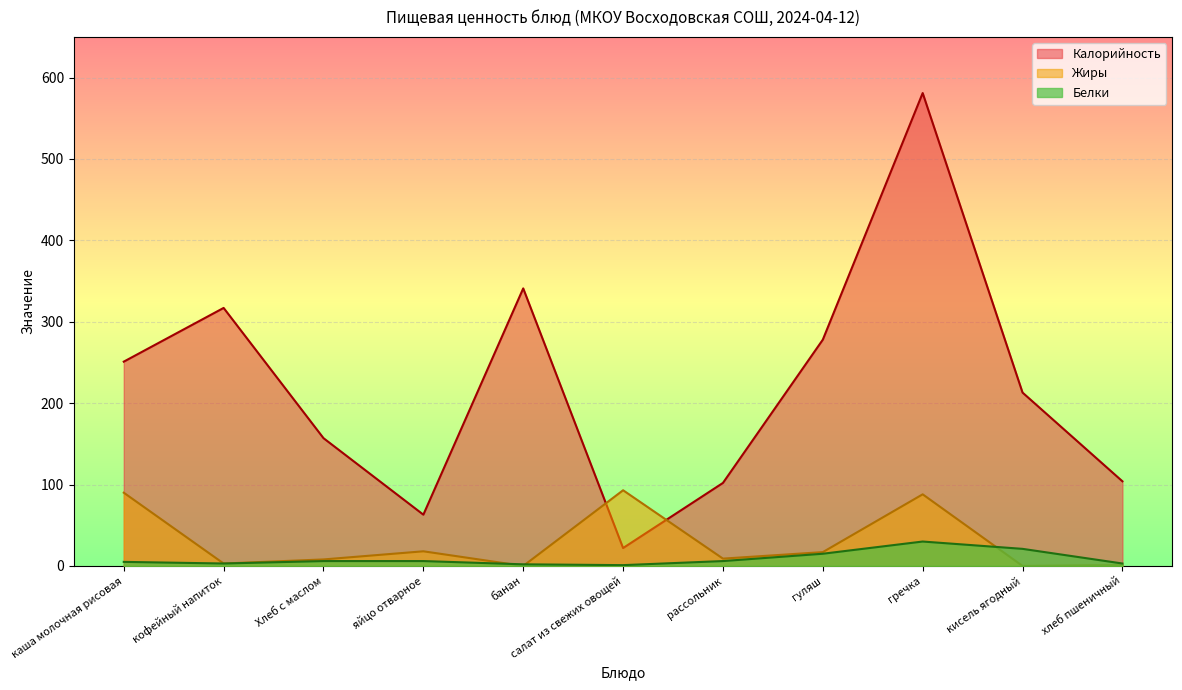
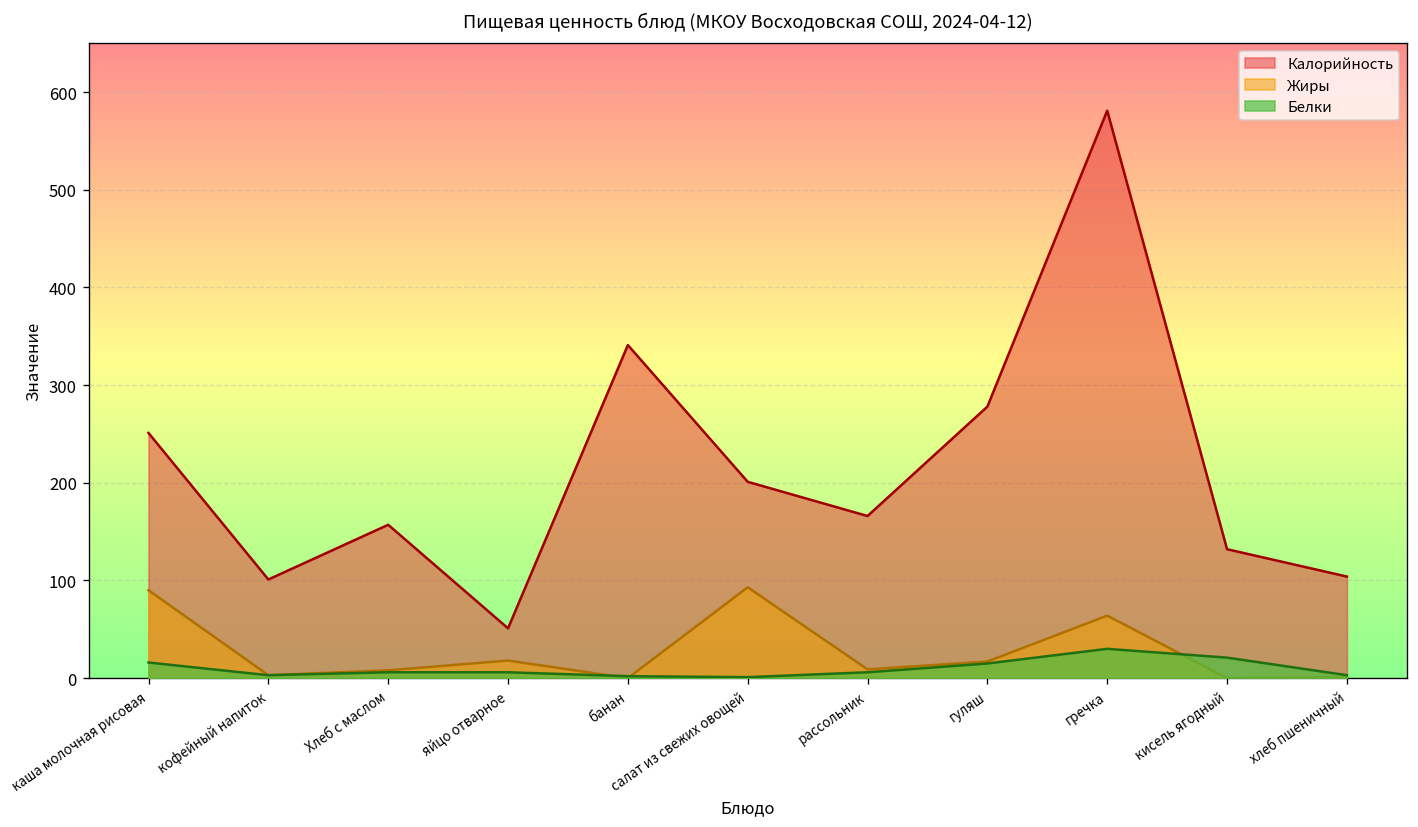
Белки, каша молочная рисовая: 10 -> 20
Калорийность, кофейный напиток: 320 -> 100
Калорийность, яйцо отварное: 60 -> 50
Калорийность, салат из свежих овощей: 20 -> 200
Калорийность, рассольник: 100 -> 170
Жиры, гречка: 90 -> 60
Калорийность, кисель ягодный: 210 -> 130
